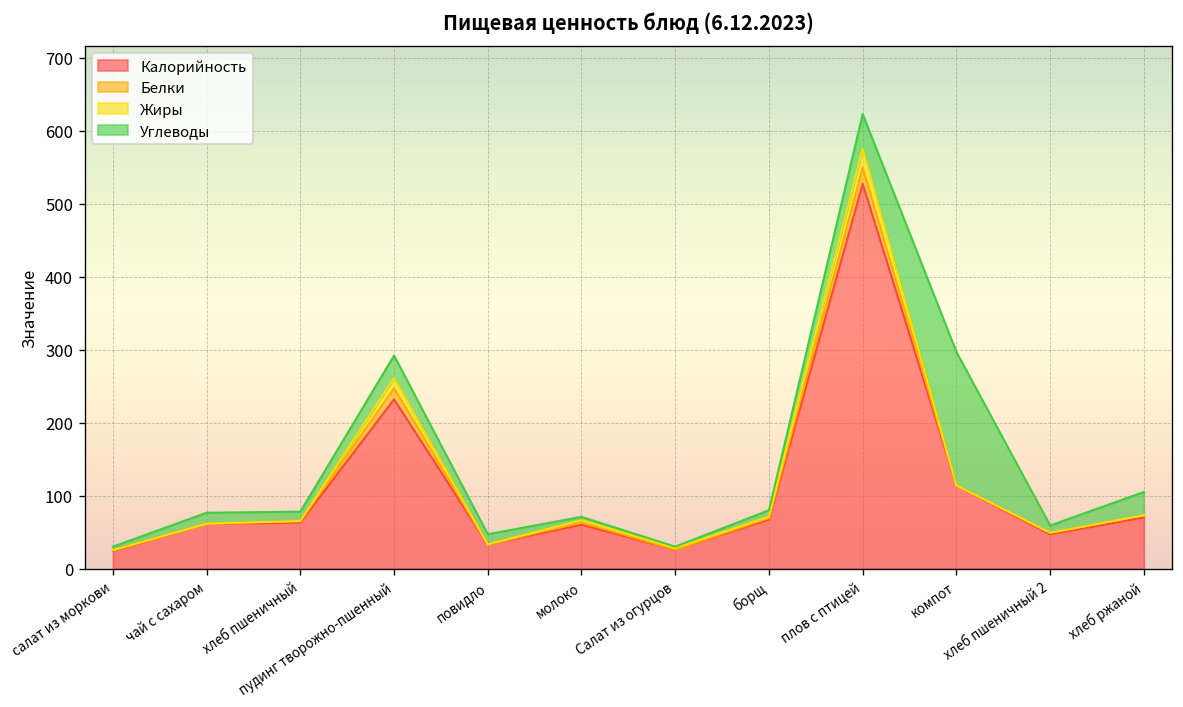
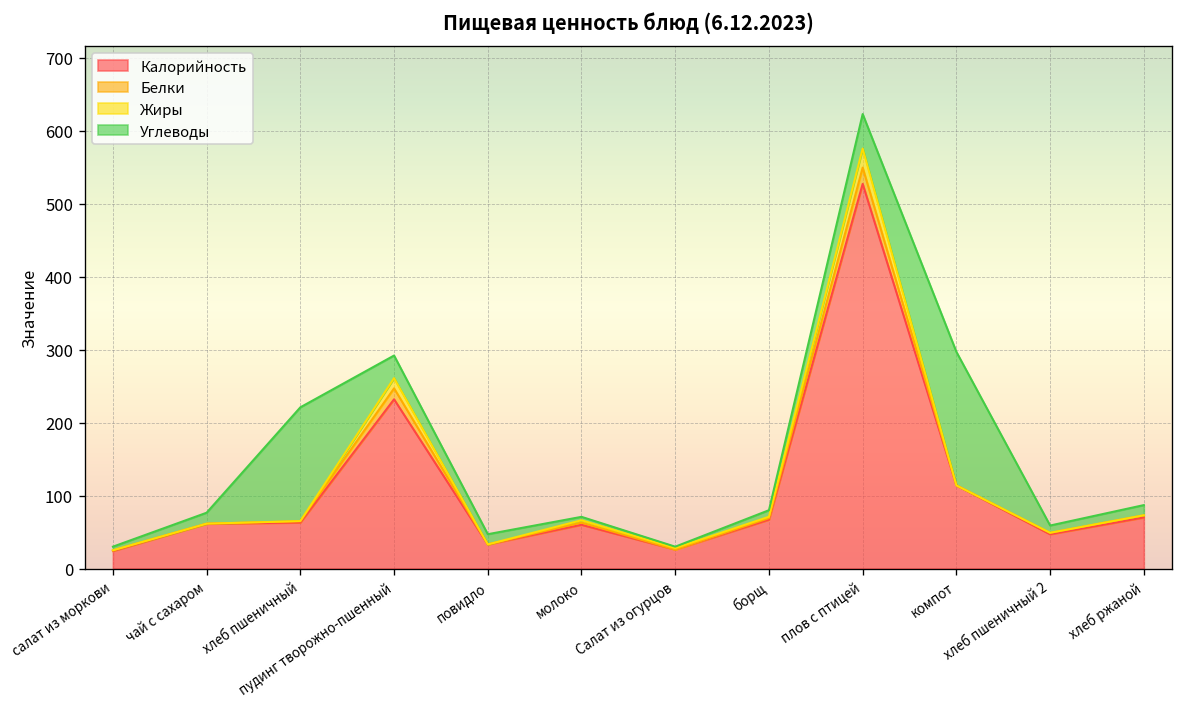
Углеводы, хлеб пшеничный: 10 -> 160
Углеводы, хлеб ржаной: 30 -> 10
